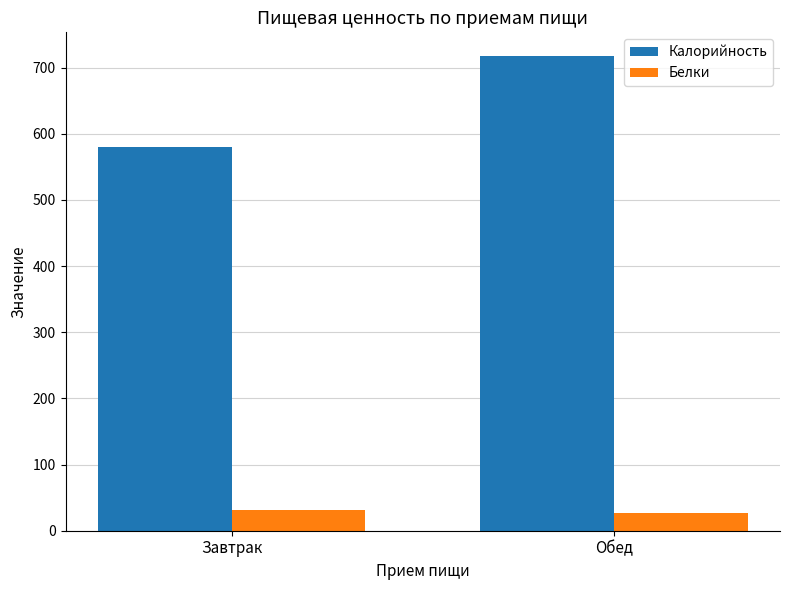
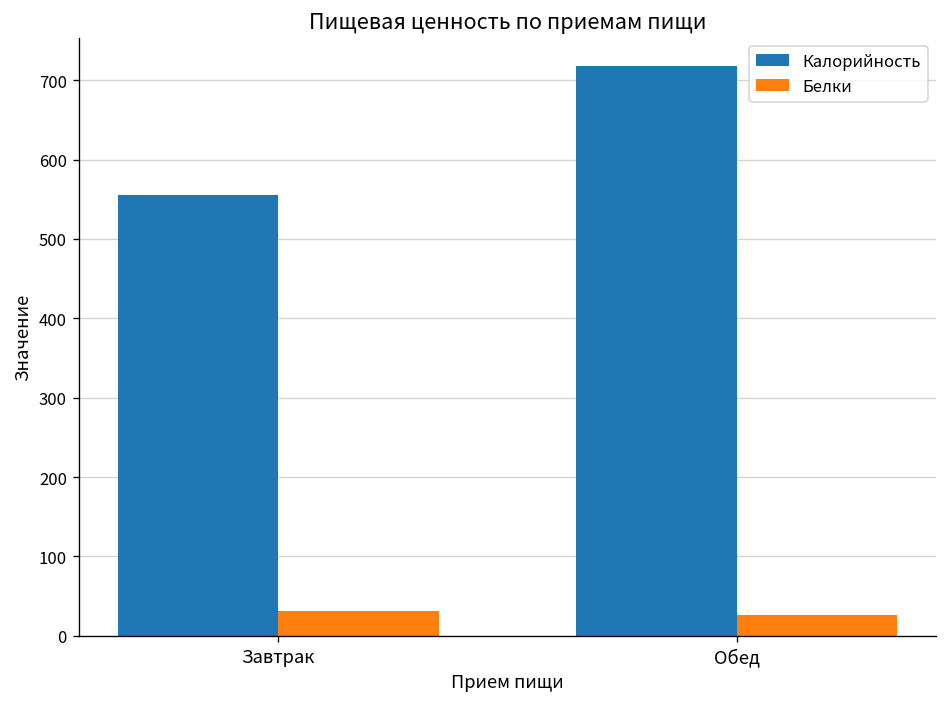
Калорийность, Завтрак: 580 -> 560
